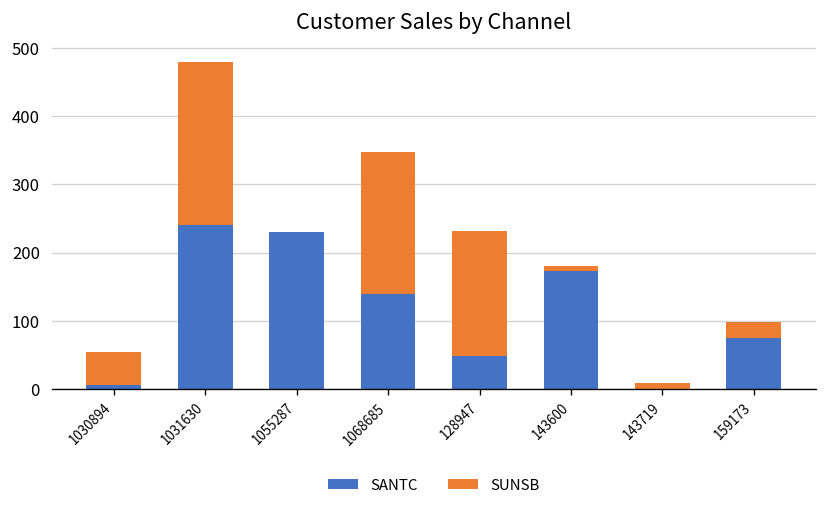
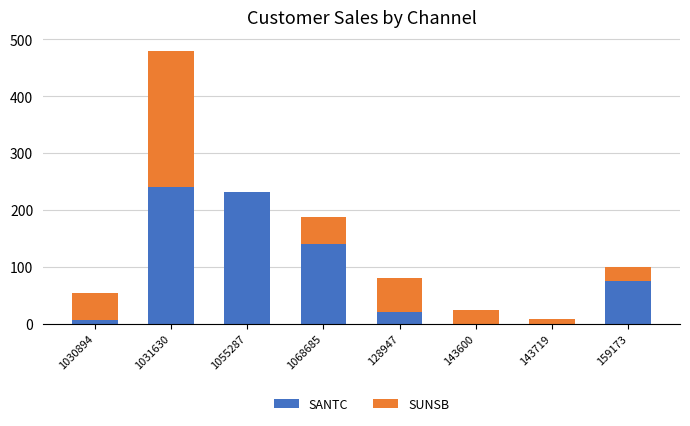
SUNSB, 1068685: 210 -> 50
SANTC, 128947: 50 -> 20
SUNSB, 128947: 180 -> 60
SANTC, 143600: 170 -> 0
SUNSB, 143600: 10 -> 20
